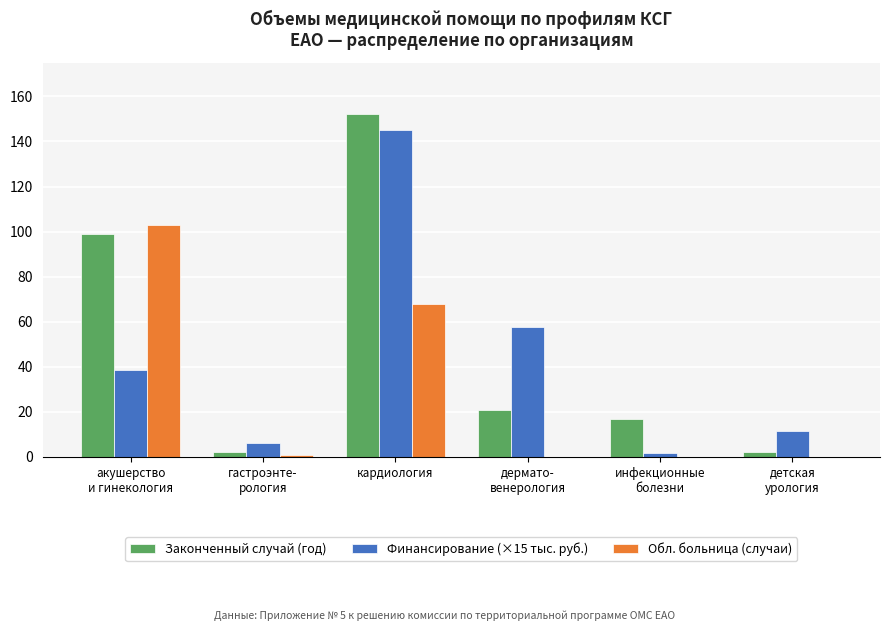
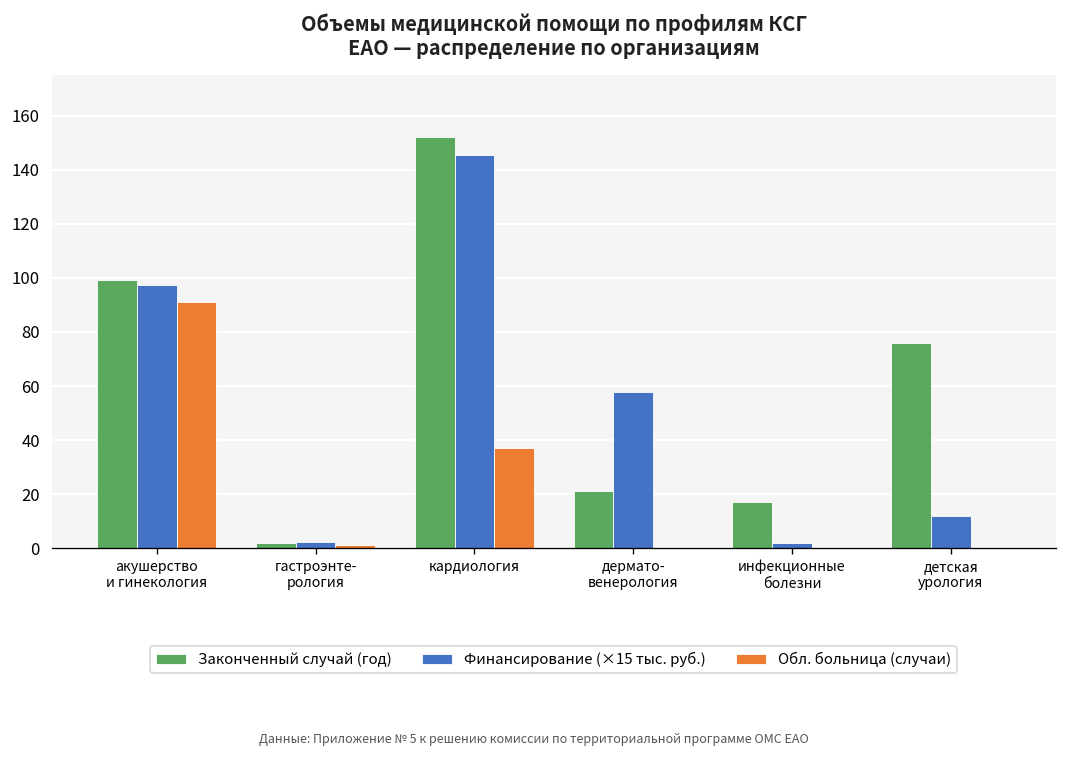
Финансирование (×15 тыс. руб.), акушерство и гинекология: 38 -> 97
Обл. больница (случаи), акушерство и гинекология: 103 -> 91
Финансирование (×15 тыс. руб.), гастроэнте- рология: 6 -> 2
Обл. больница (случаи), кардиология: 68 -> 37
Законченный случай (год), детская урология: 2 -> 76
